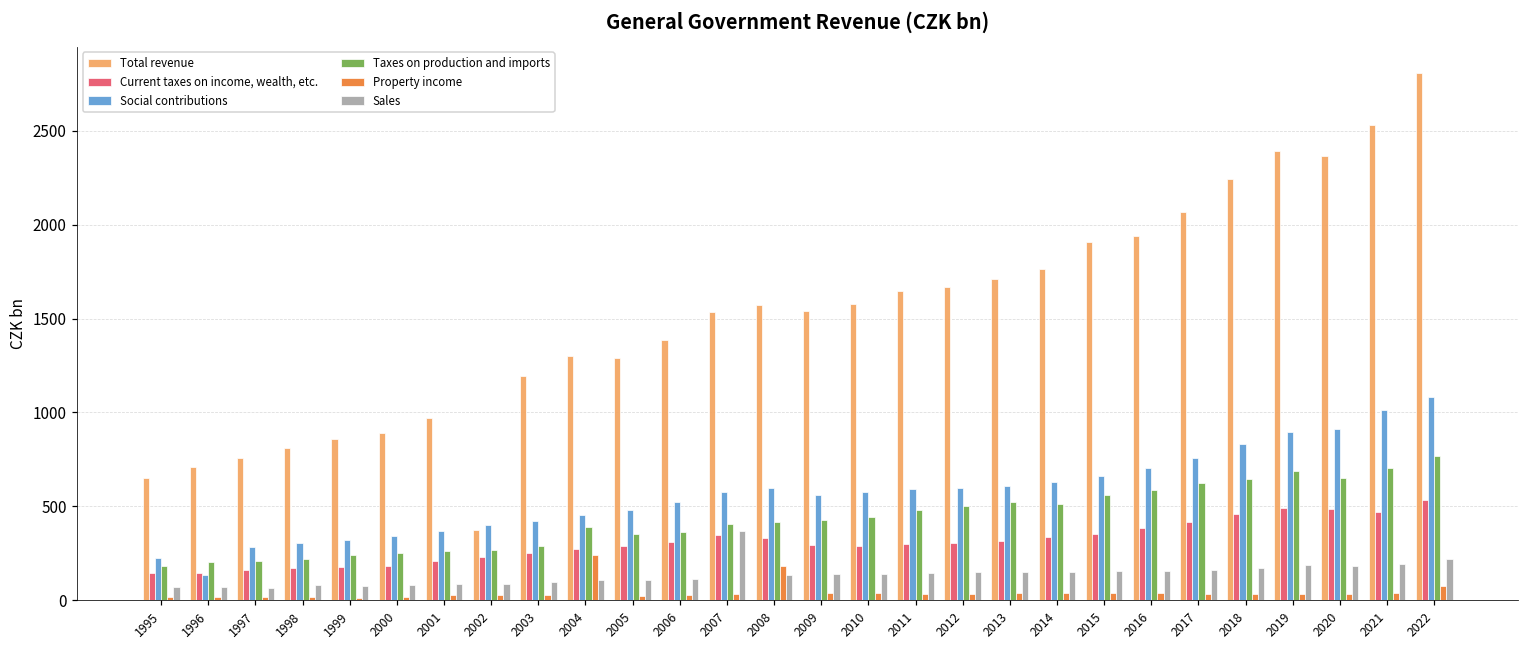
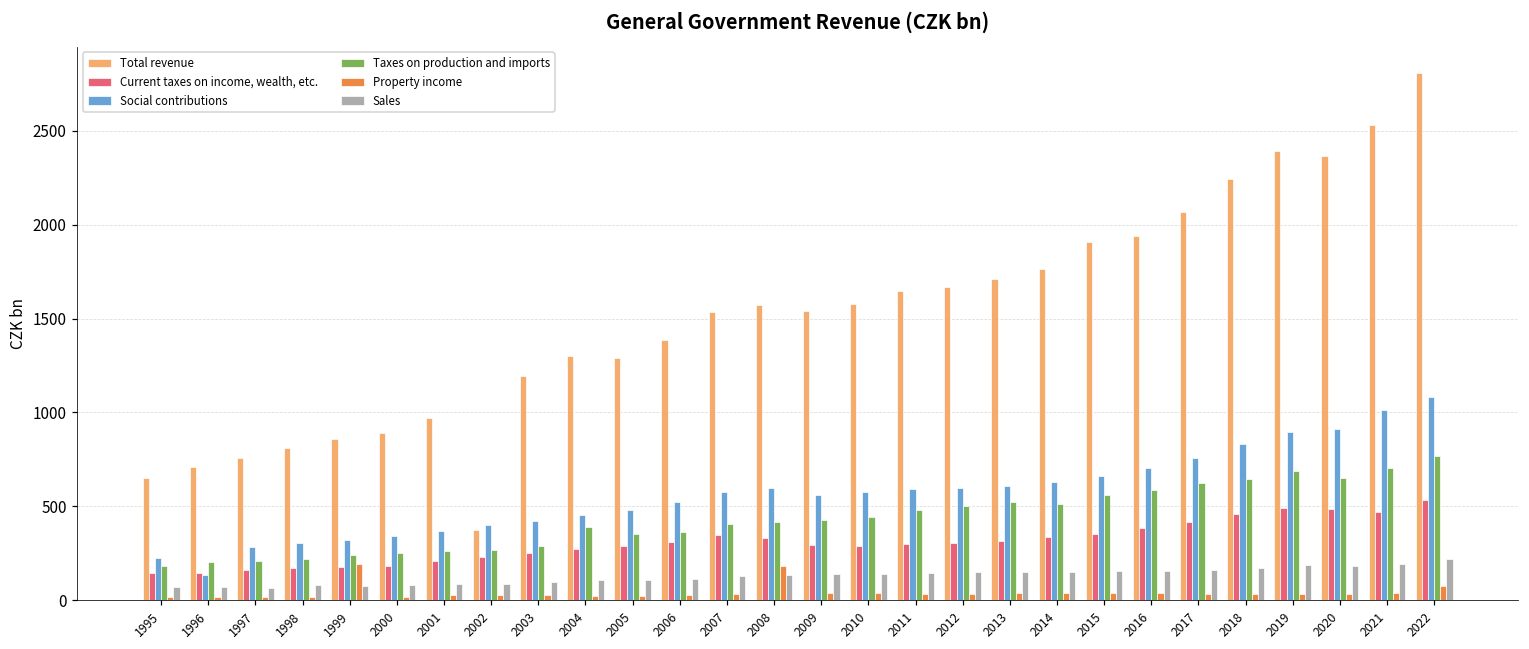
Property income, 1999: 10 -> 190
Property income, 2004: 240 -> 20
Sales, 2007: 370 -> 130
